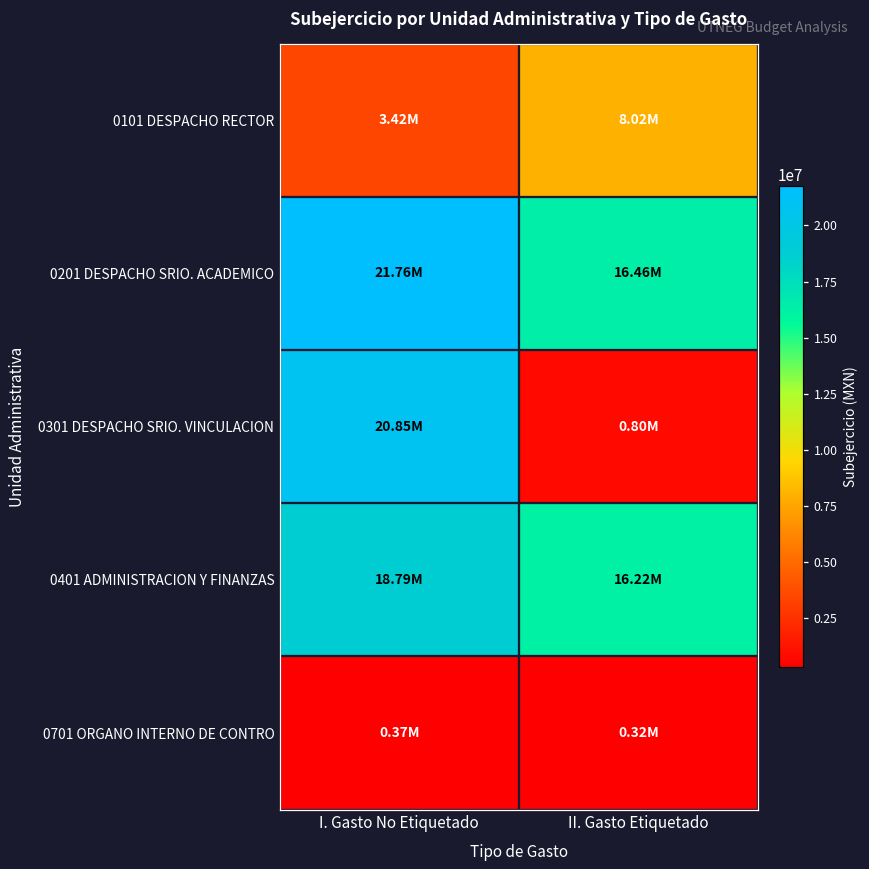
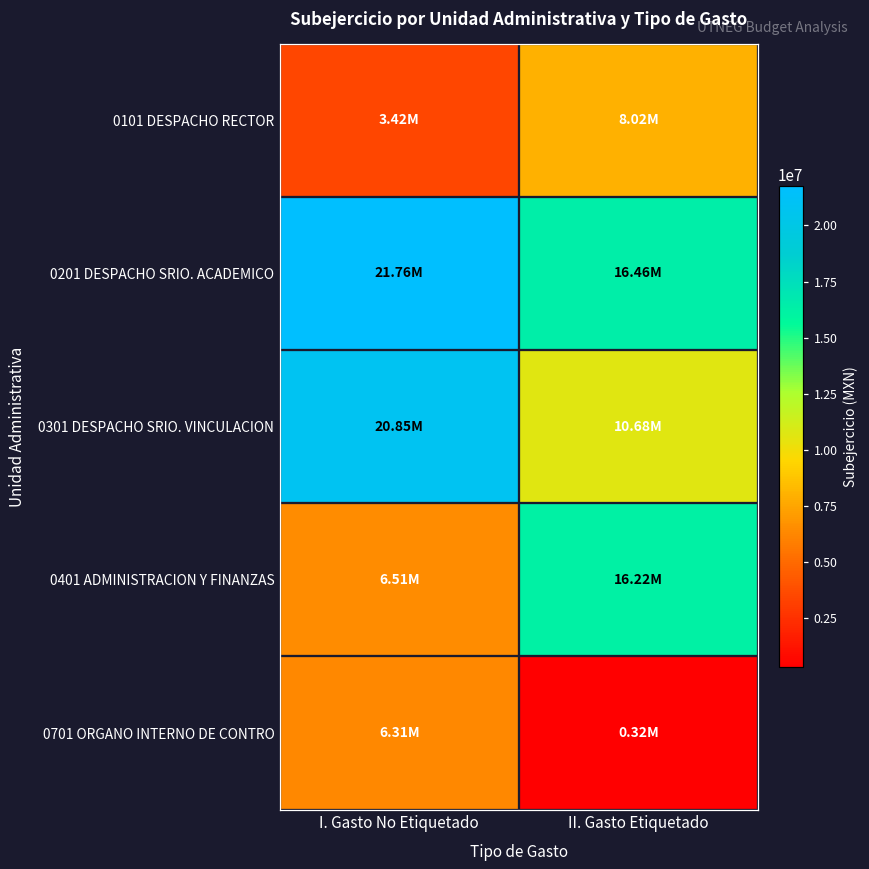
0301 DESPACHO SRIO. VINCULACION, II. Gasto Etiquetado: 0.80M -> 10.68M
0401 ADMINISTRACION Y FINANZAS, I. Gasto No Etiquetado: 18.79M -> 6.51M
0701 ORGANO INTERNO DE CONTRO, I. Gasto No Etiquetado: 0.37M -> 6.31M
